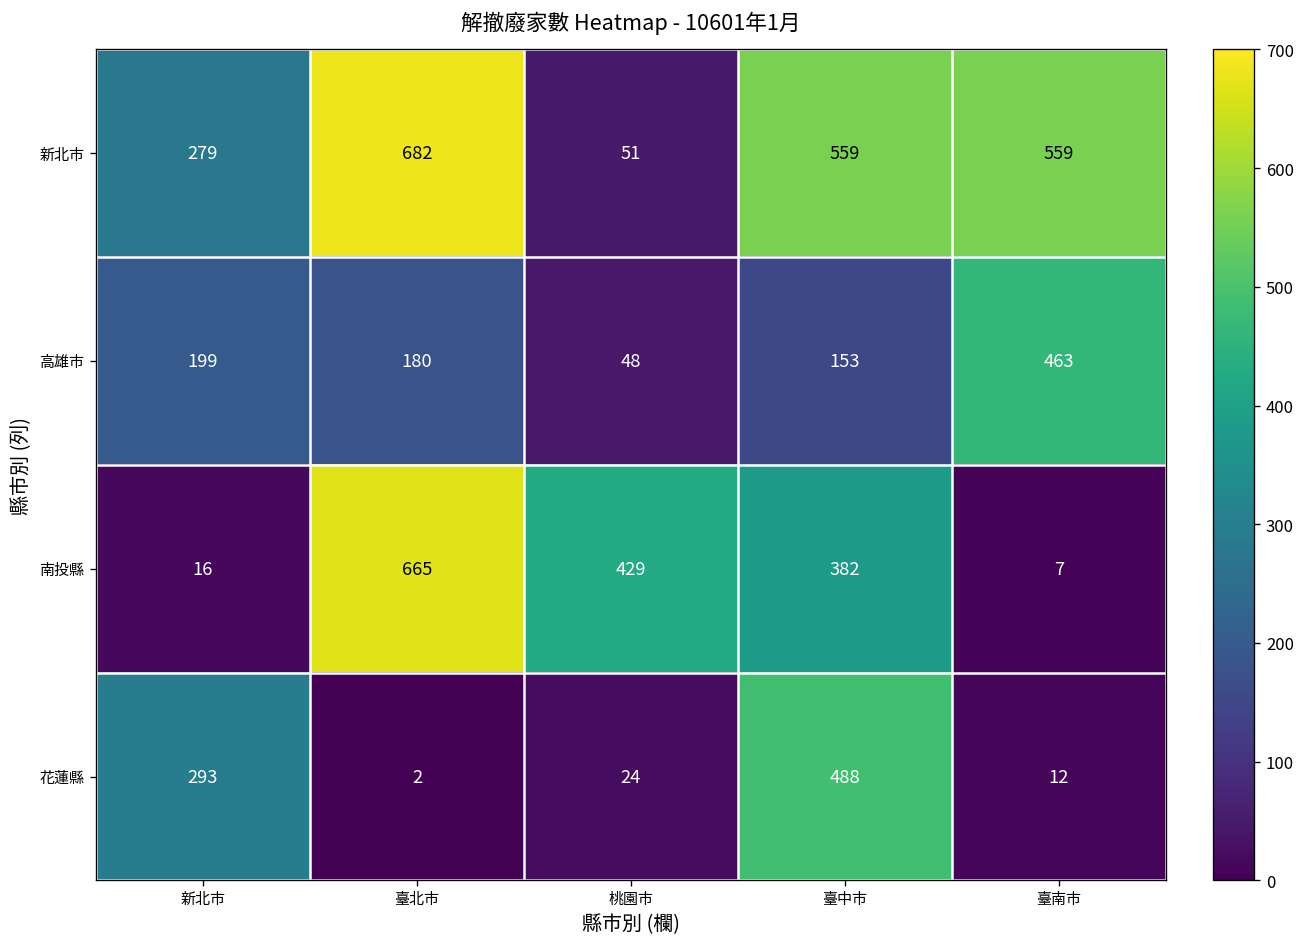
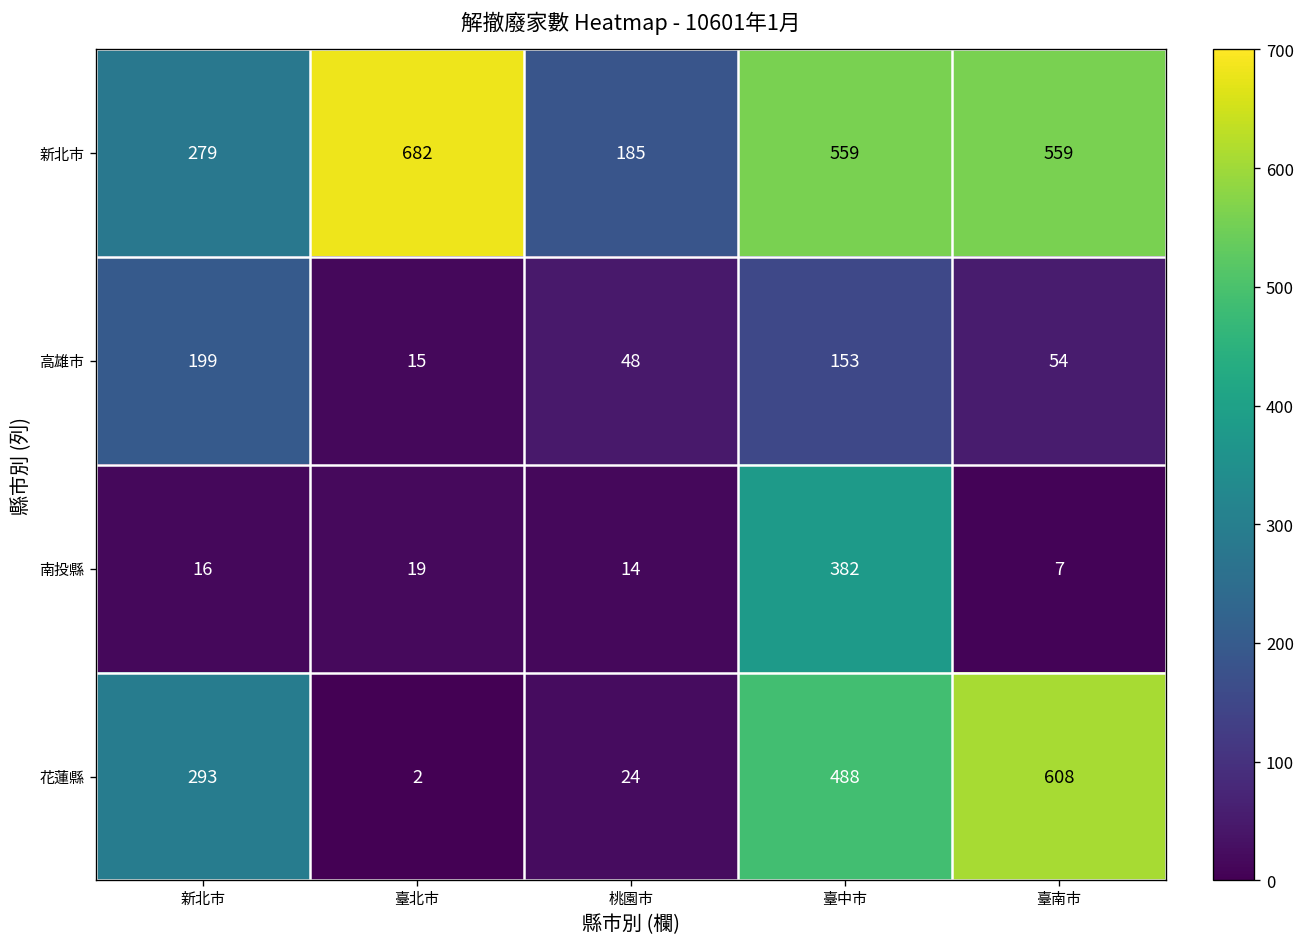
新北市, 桃園市: 51 -> 185
高雄市, 臺北市: 180 -> 15
高雄市, 臺南市: 463 -> 54
南投縣, 臺北市: 665 -> 19
南投縣, 桃園市: 429 -> 14
花蓮縣, 臺南市: 12 -> 608
